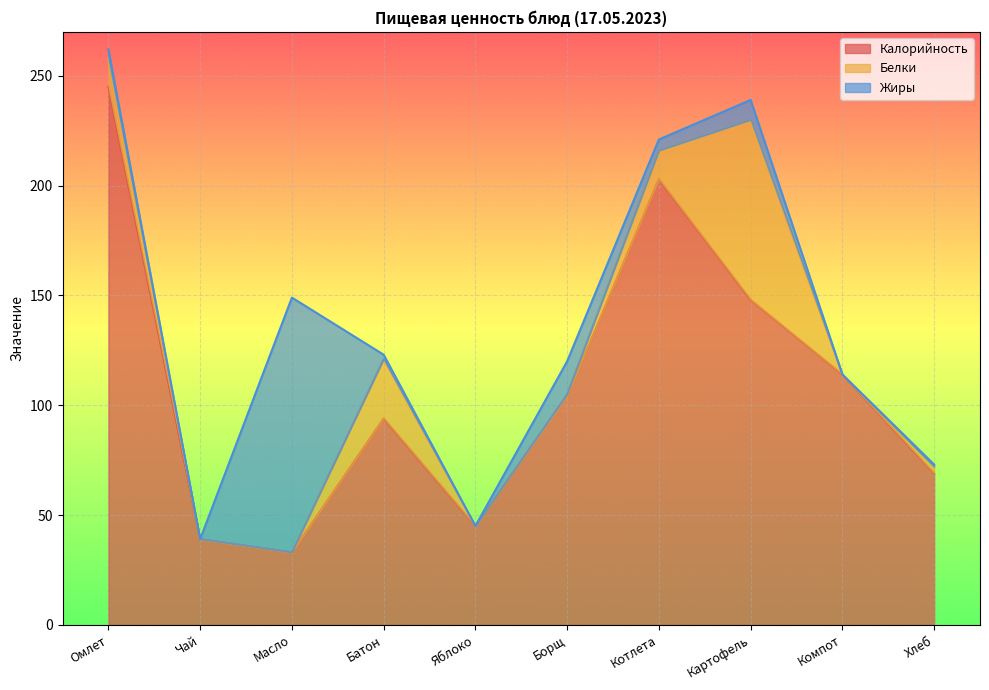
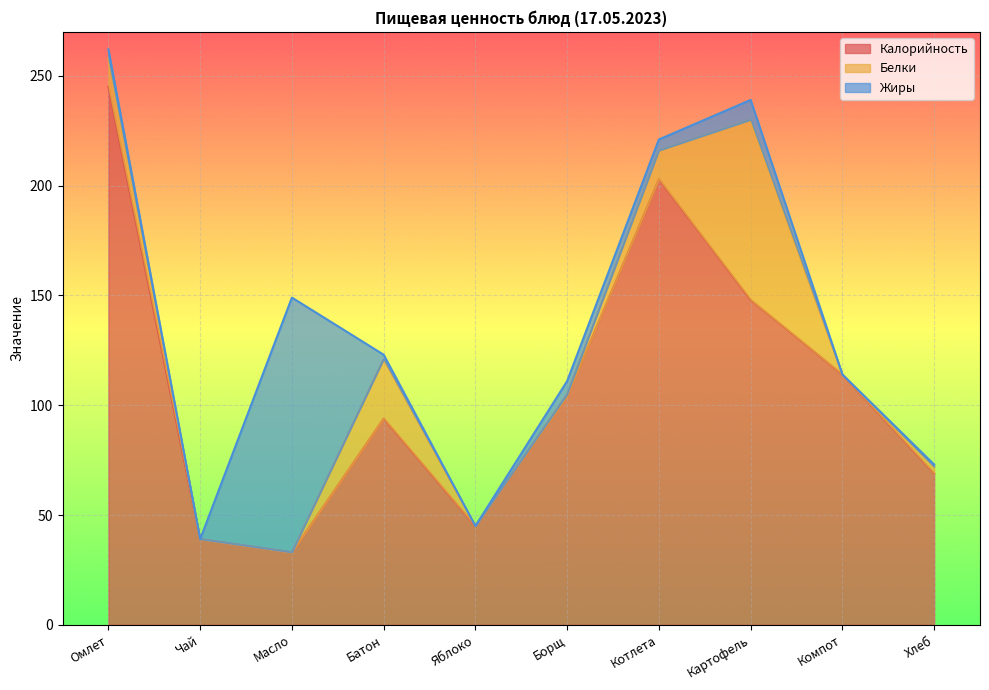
Жиры, Борщ: 15 -> 6
